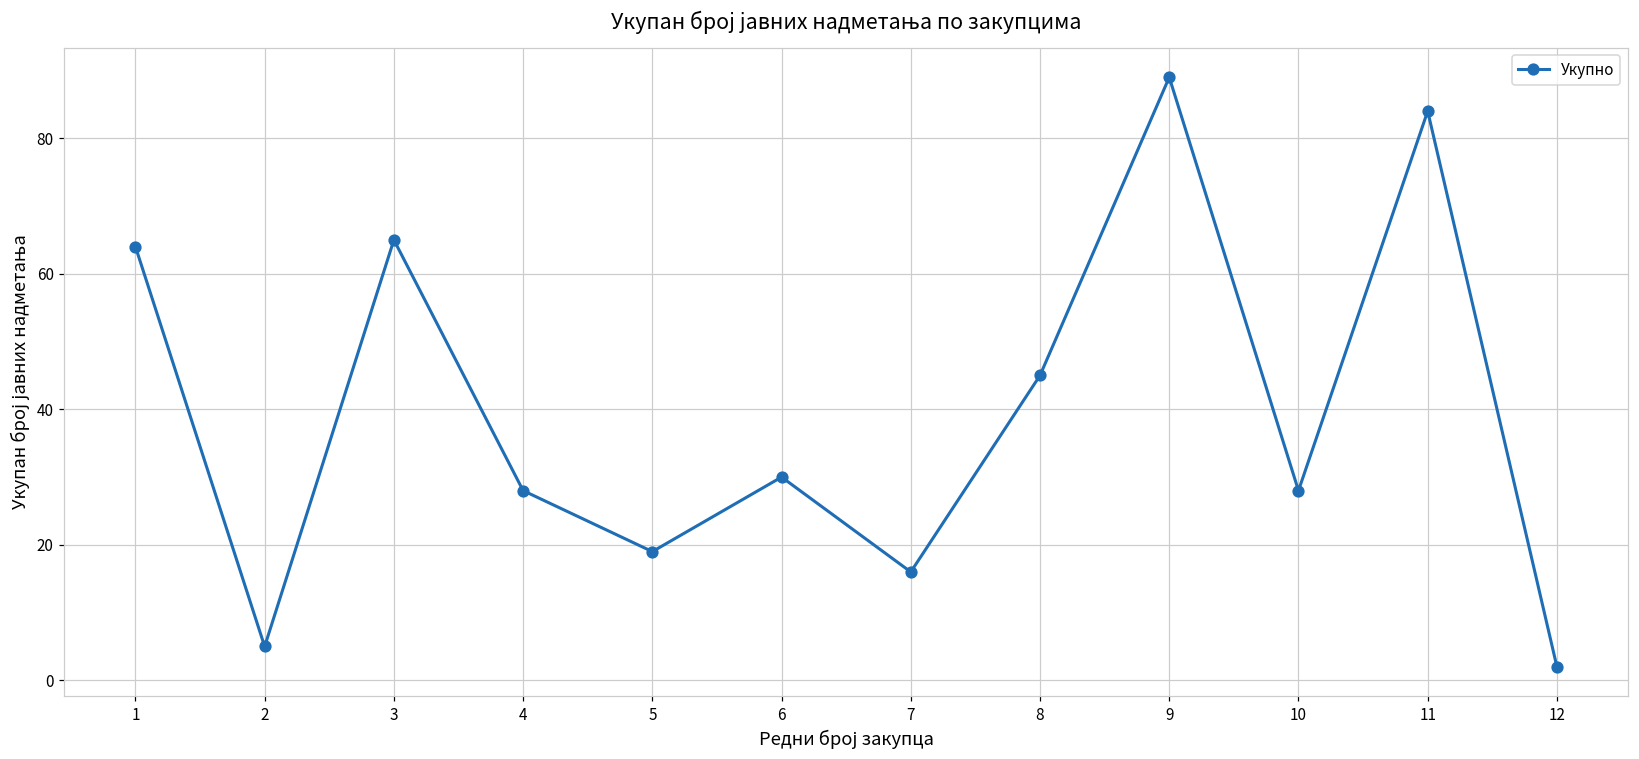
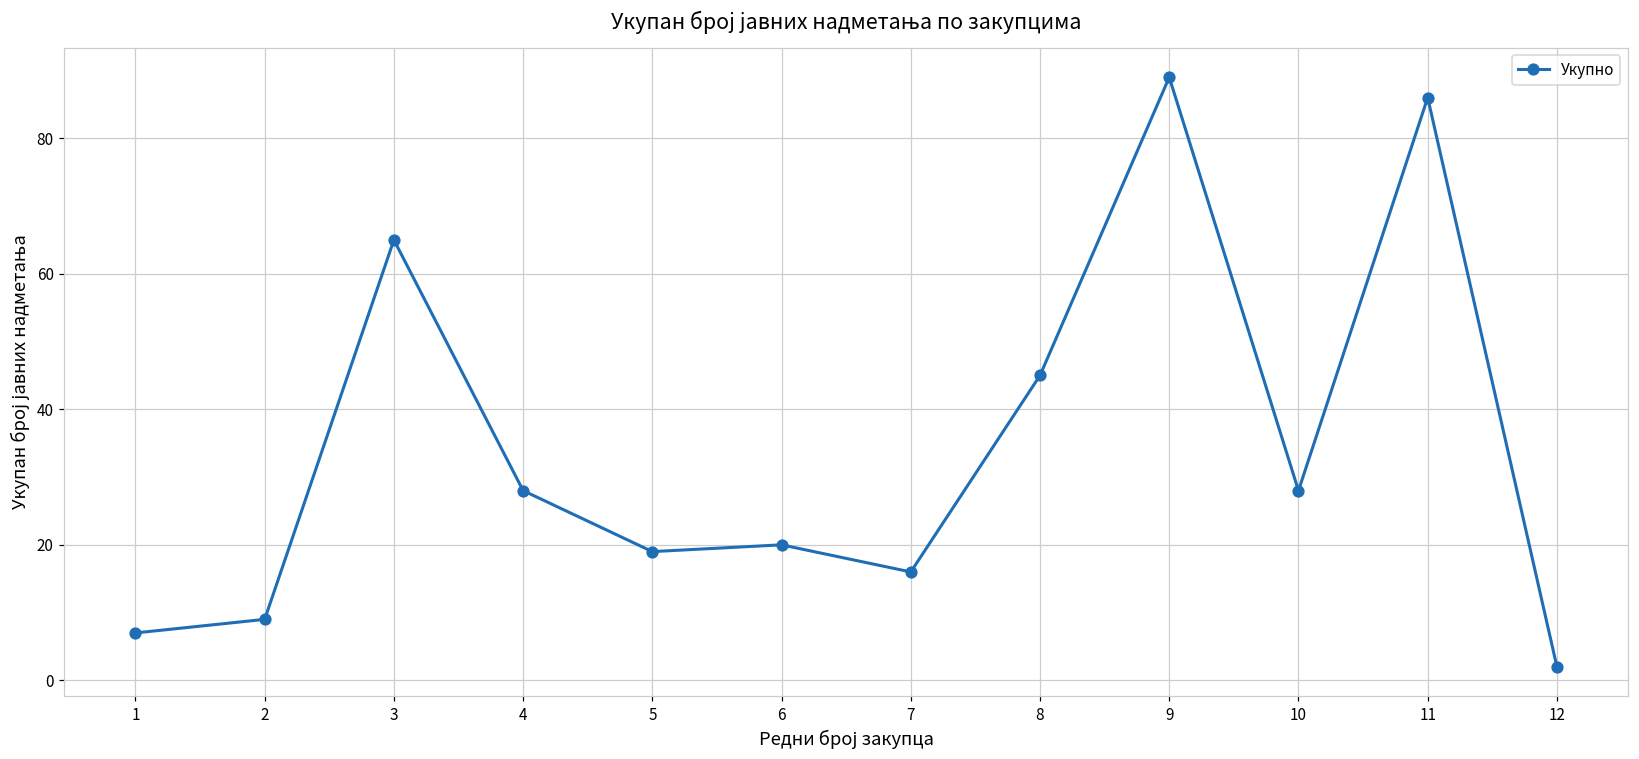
1: 64 -> 7
2: 5 -> 9
6: 30 -> 20
11: 84 -> 86
